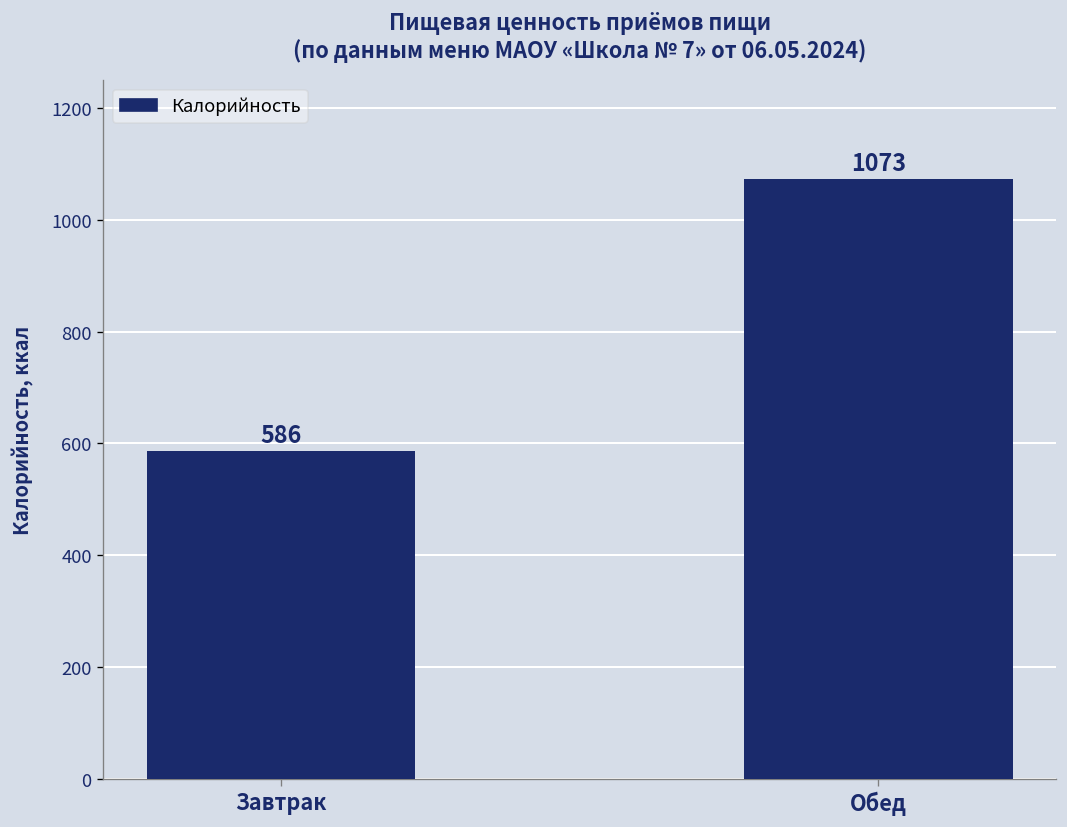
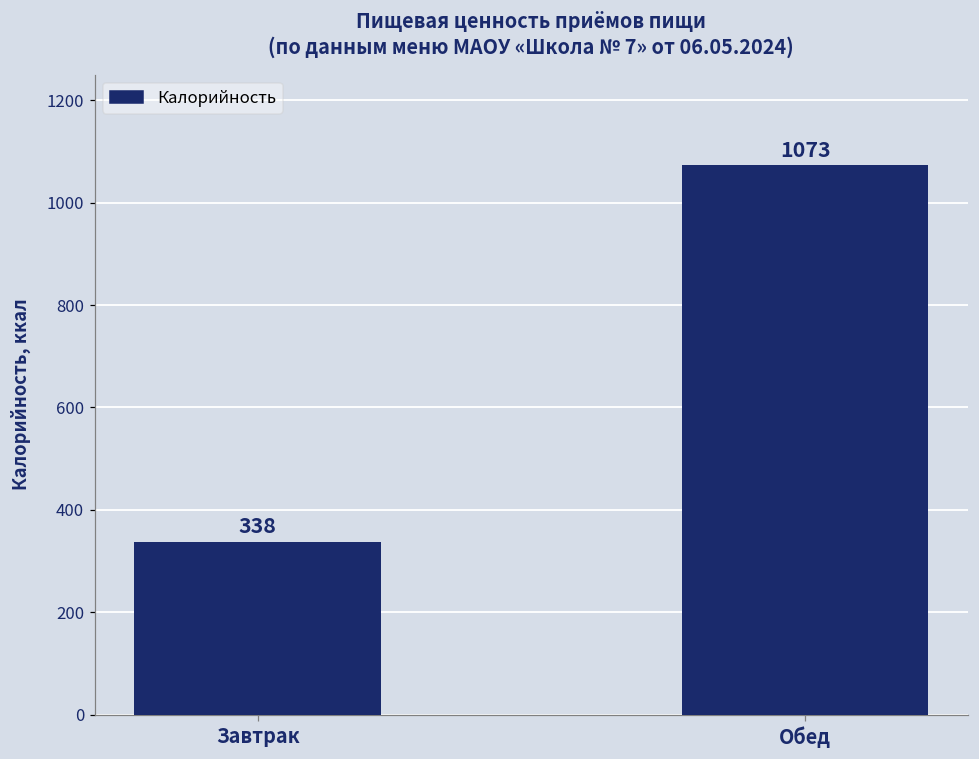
Завтрак: 586 -> 338
